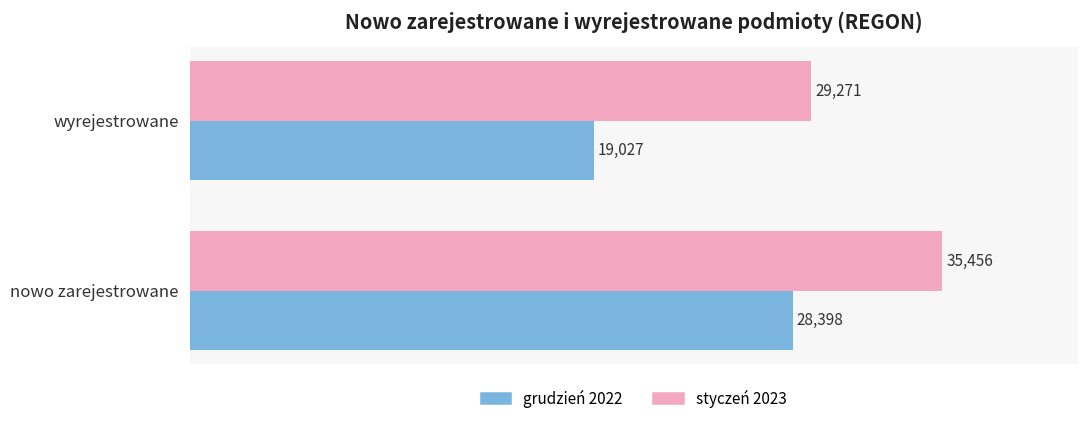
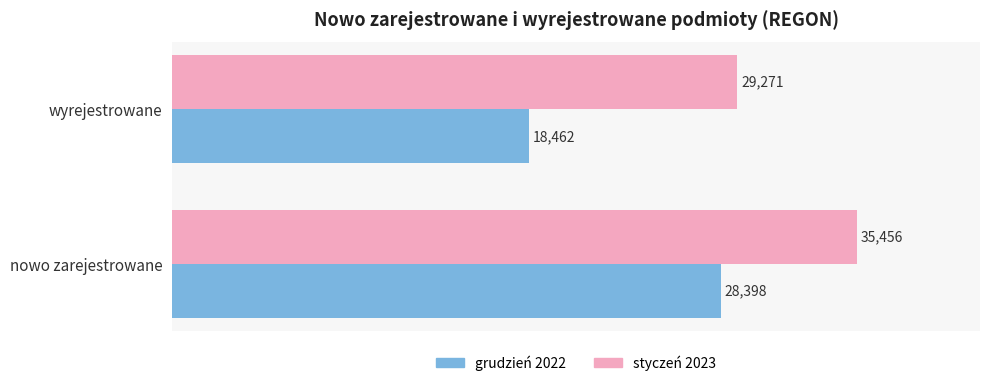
grudzień 2022, wyrejestrowane: 19,027 -> 18,462
